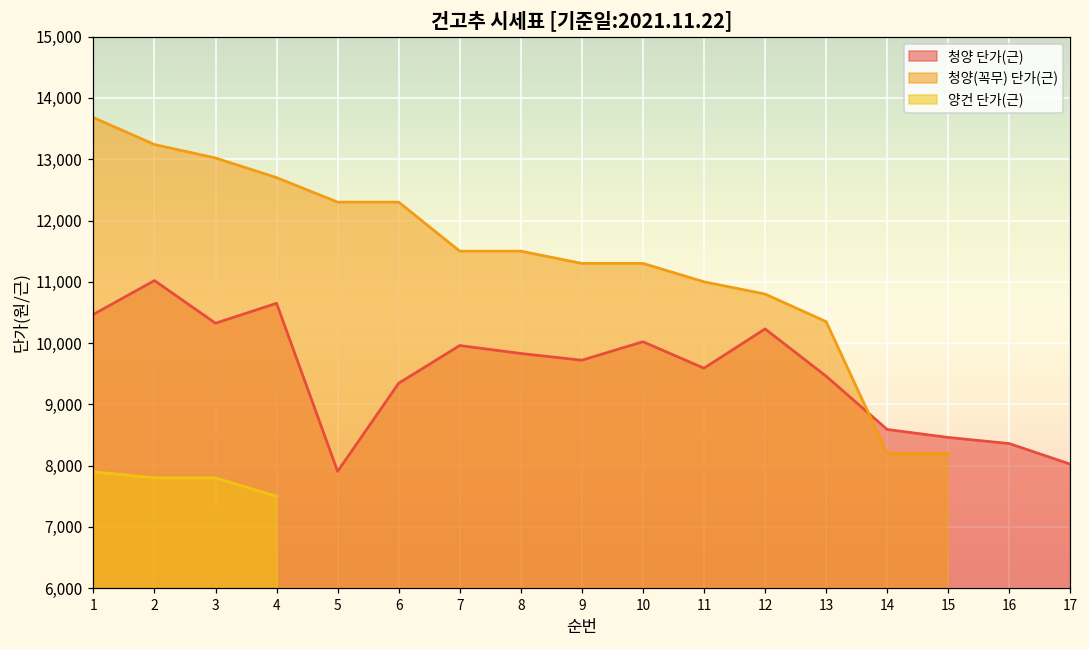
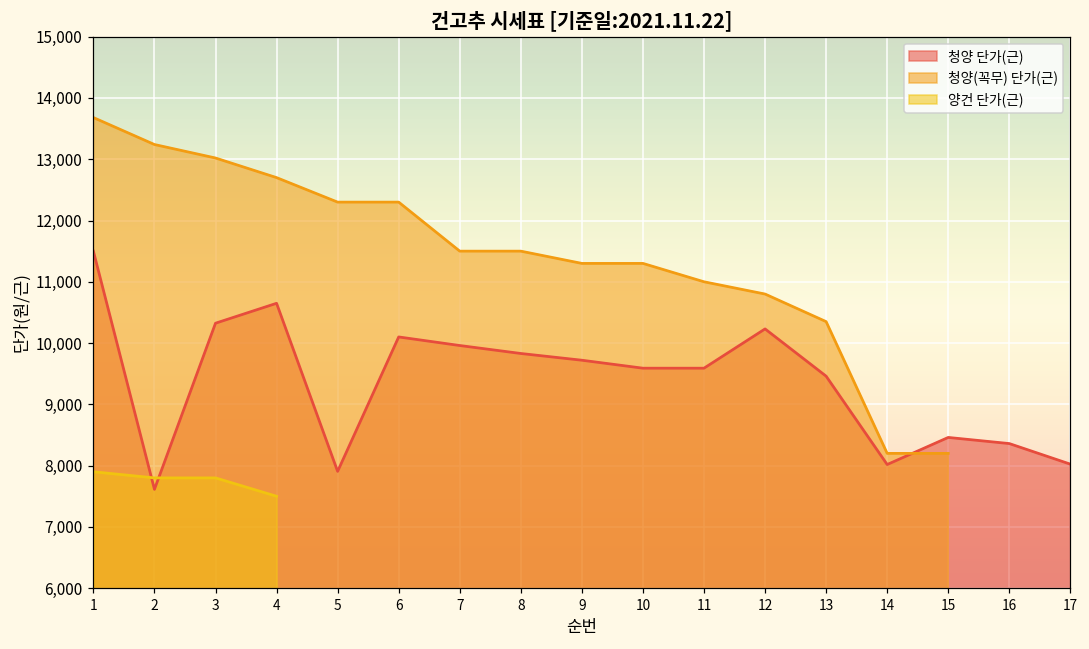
청양 단가(근), 1: 10,500 -> 11,500
청양 단가(근), 2: 11,000 -> 7,600
청양 단가(근), 6: 9,300 -> 10,100
청양 단가(근), 10: 10,000 -> 9,600
청양 단가(근), 14: 8,600 -> 8,000
